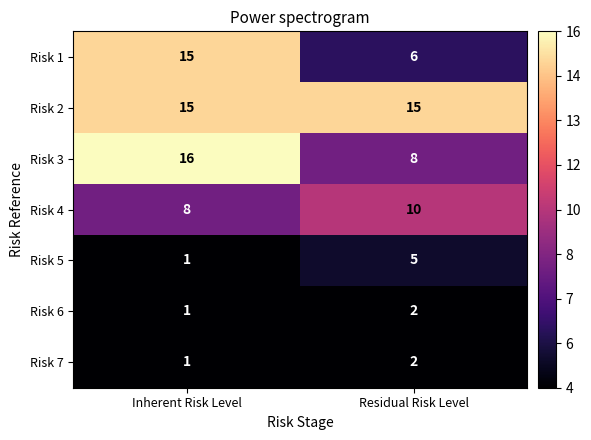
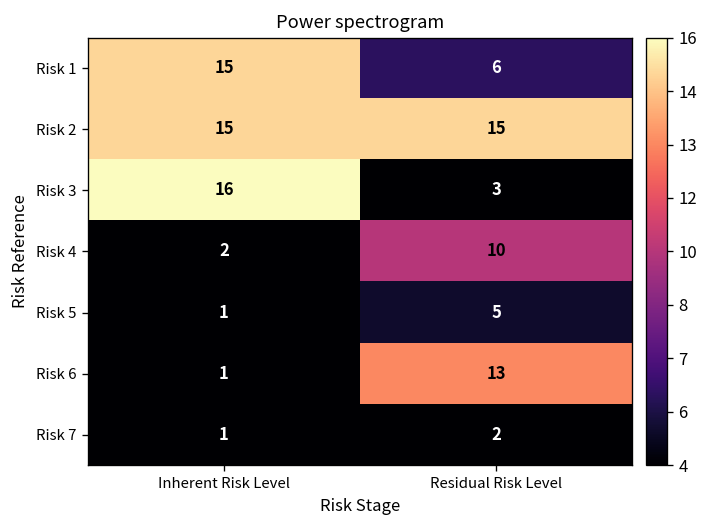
Risk 3, Residual Risk Level: 8 -> 3
Risk 4, Inherent Risk Level: 8 -> 2
Risk 6, Residual Risk Level: 2 -> 13
